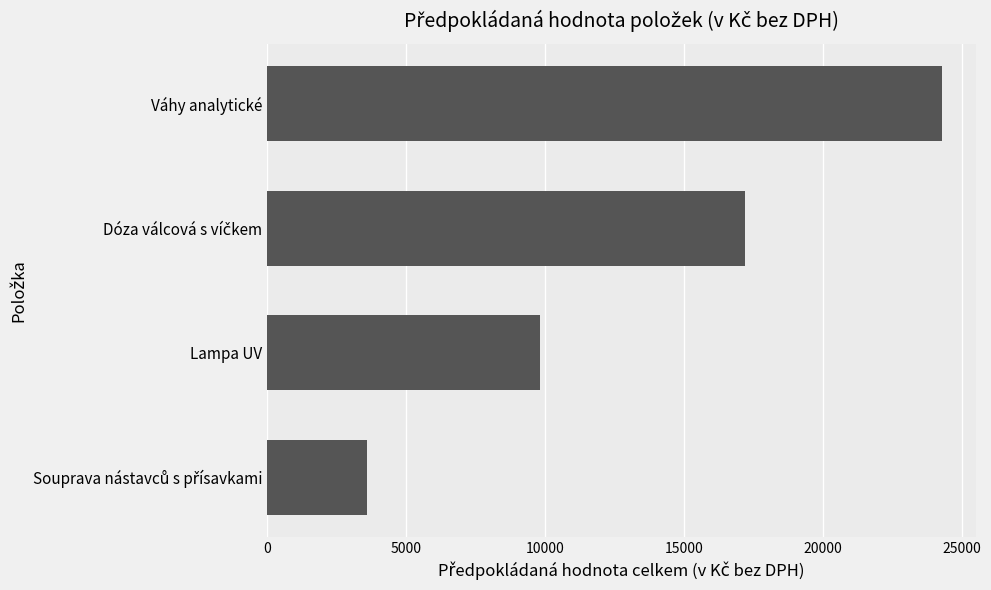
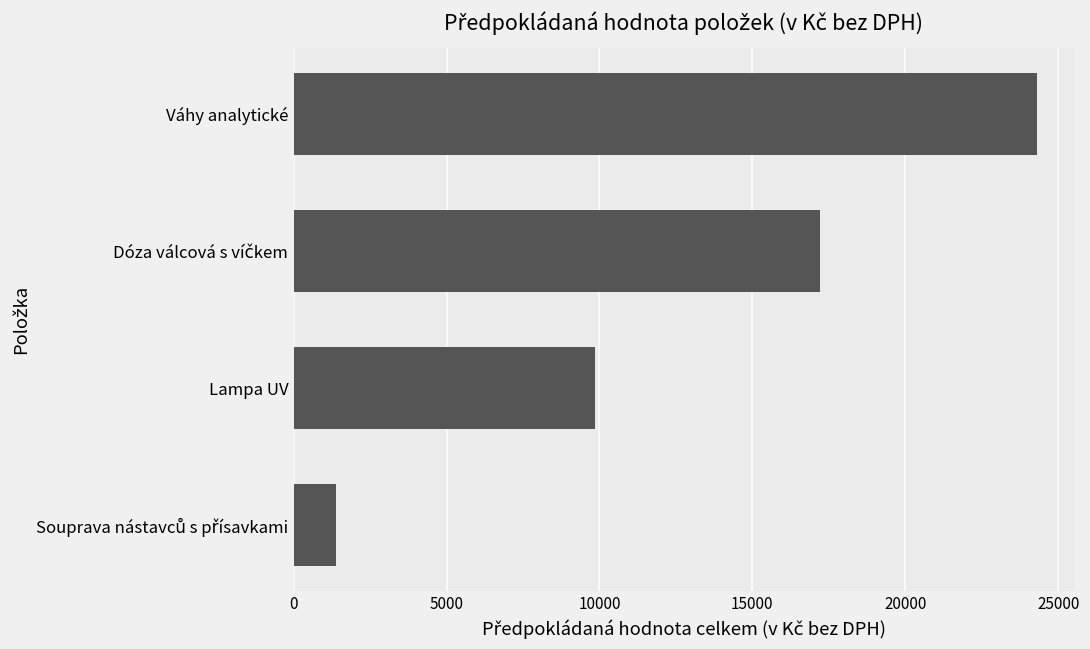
Souprava nástavců s přísavkami: 3600 -> 1400
